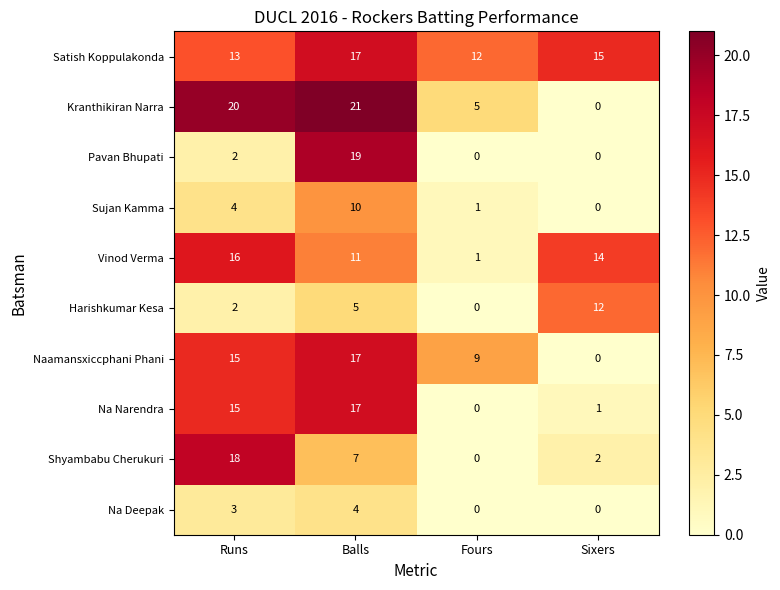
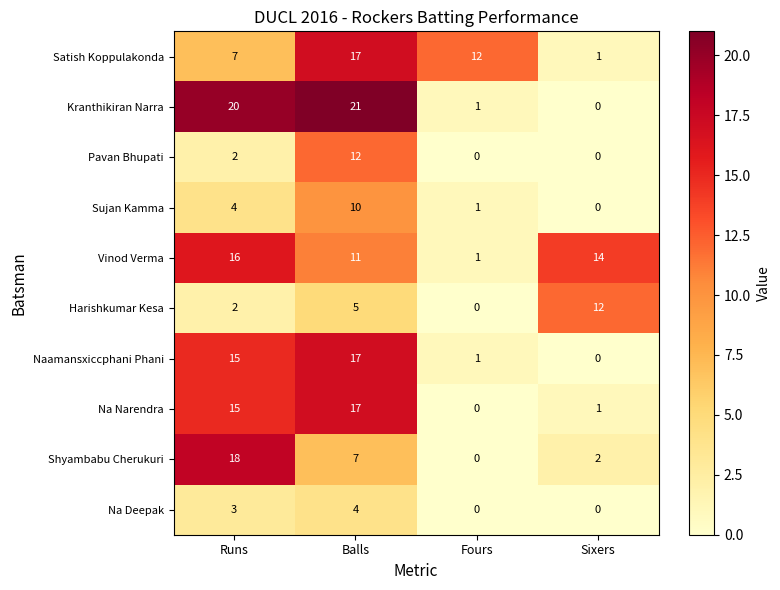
Satish Koppulakonda, Runs: 13 -> 7
Satish Koppulakonda, Sixers: 15 -> 1
Kranthikiran Narra, Fours: 5 -> 1
Pavan Bhupati, Balls: 19 -> 12
Naamansxiccphani Phani, Fours: 9 -> 1
